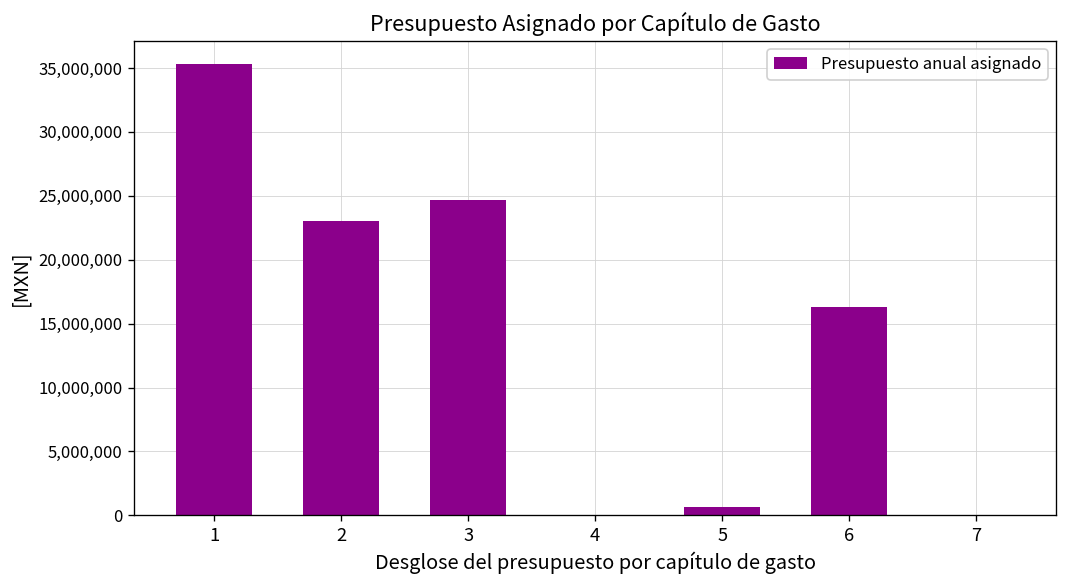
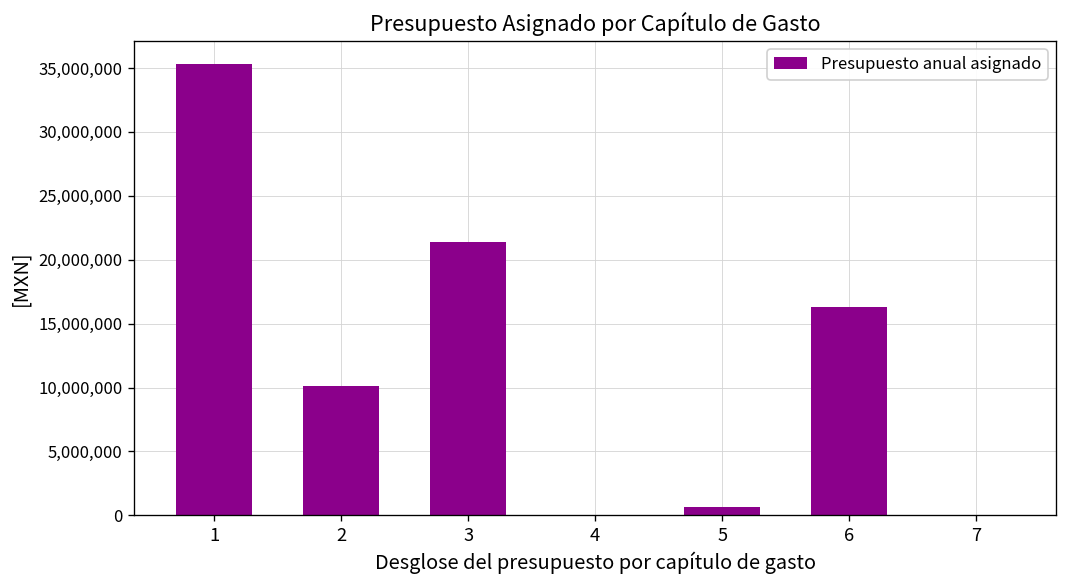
2: 23,000,000 -> 10,100,000
3: 24,700,000 -> 21,400,000
